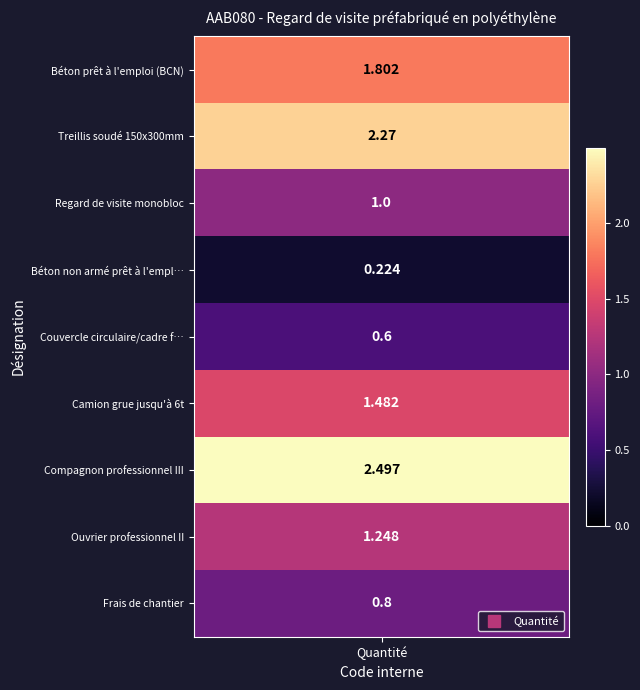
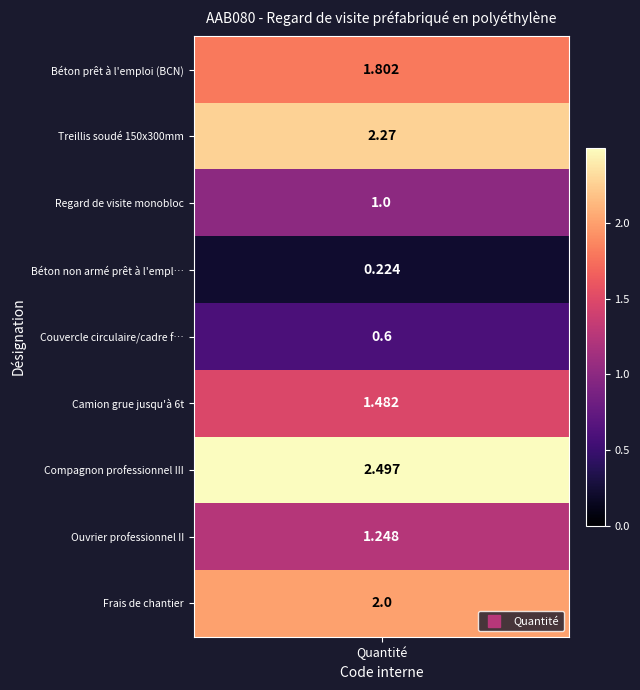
Frais de chantier, Quantité: 0.8 -> 2.0
